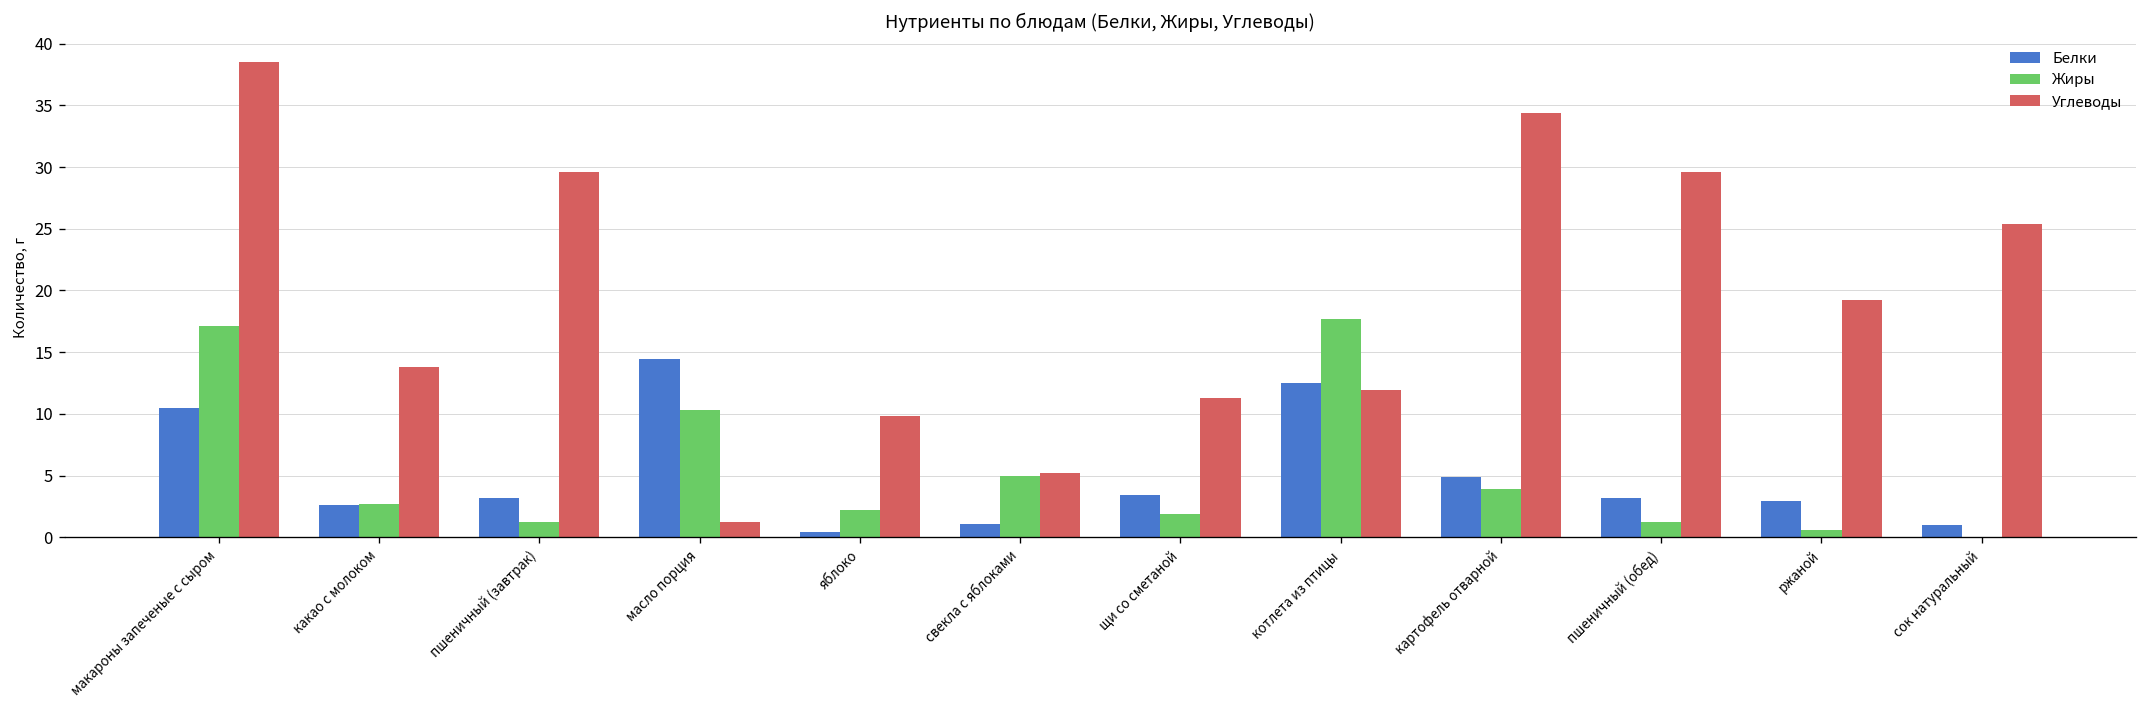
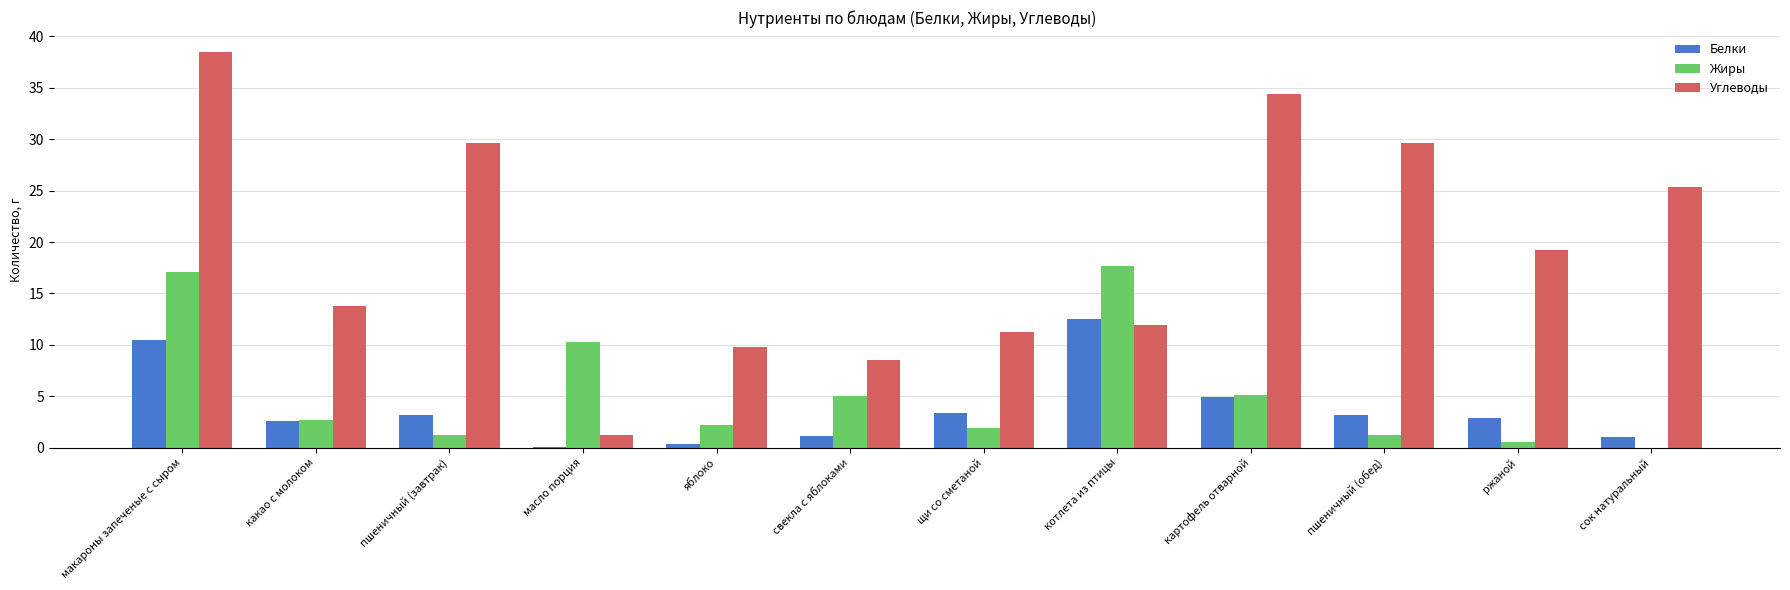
Белки, масло порция: 14.5 -> 0.1
Углеводы, свекла с яблоками: 5.2 -> 8.5
Жиры, картофель отварной: 3.9 -> 5.1
